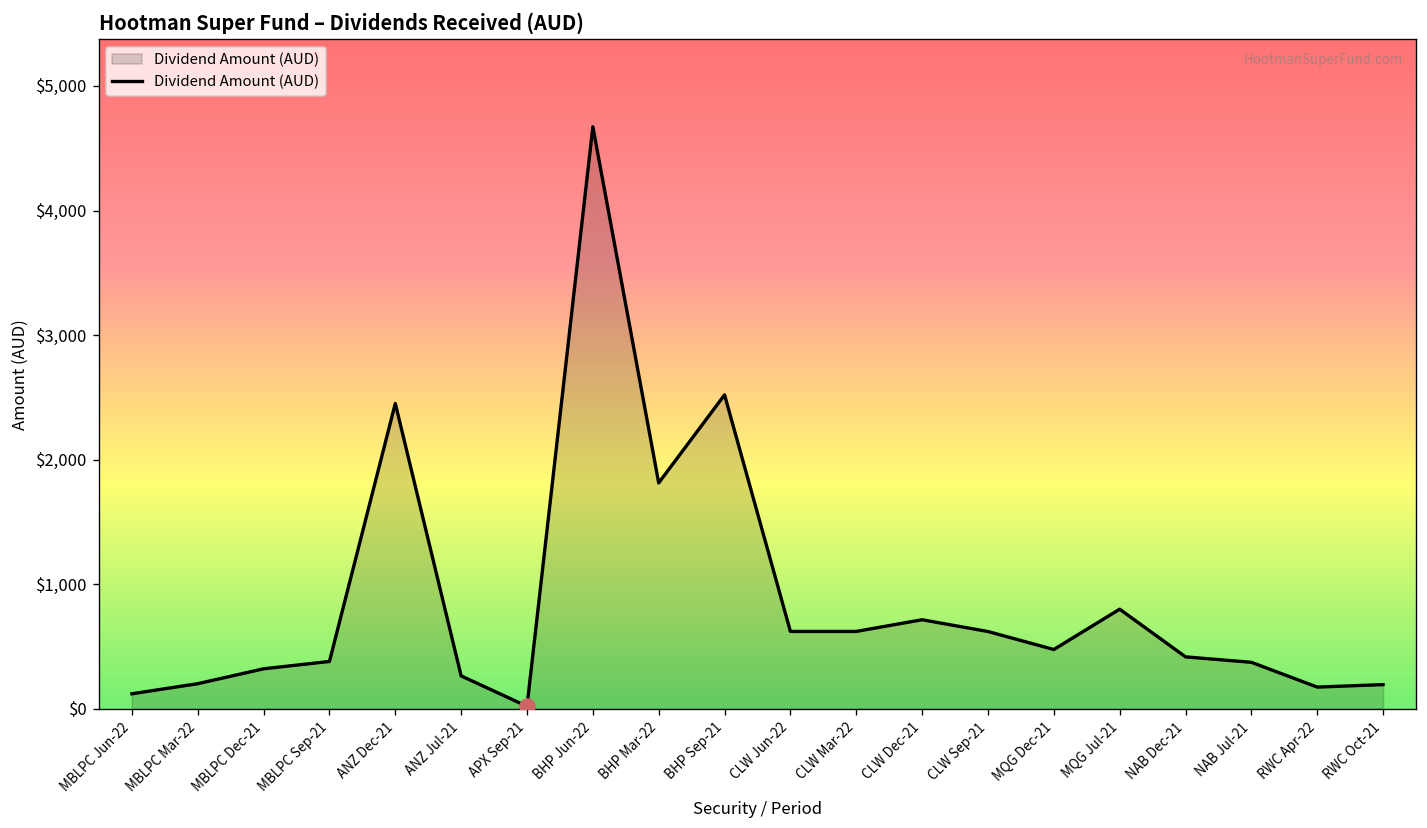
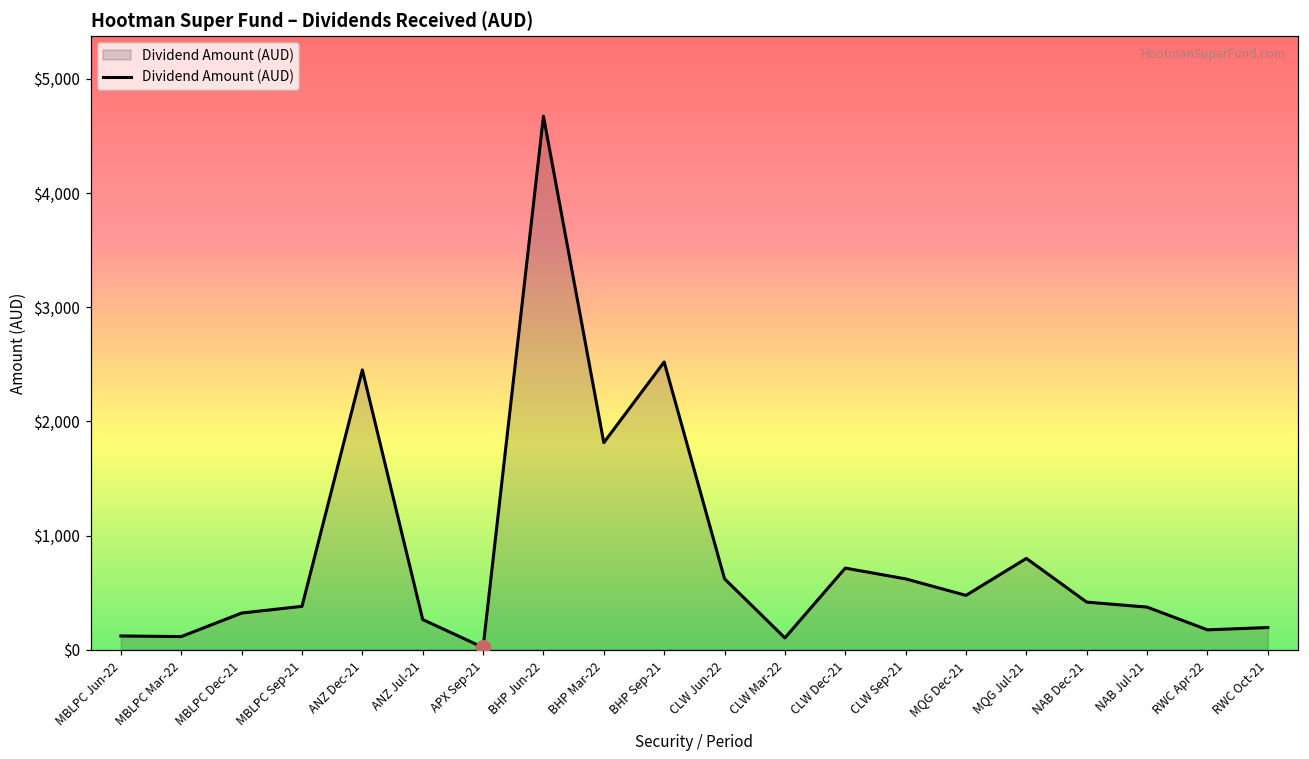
Dividend Amount (AUD), MBLPC Mar-22: $200 -> $120
Dividend Amount (AUD), CLW Mar-22: $620 -> $100
